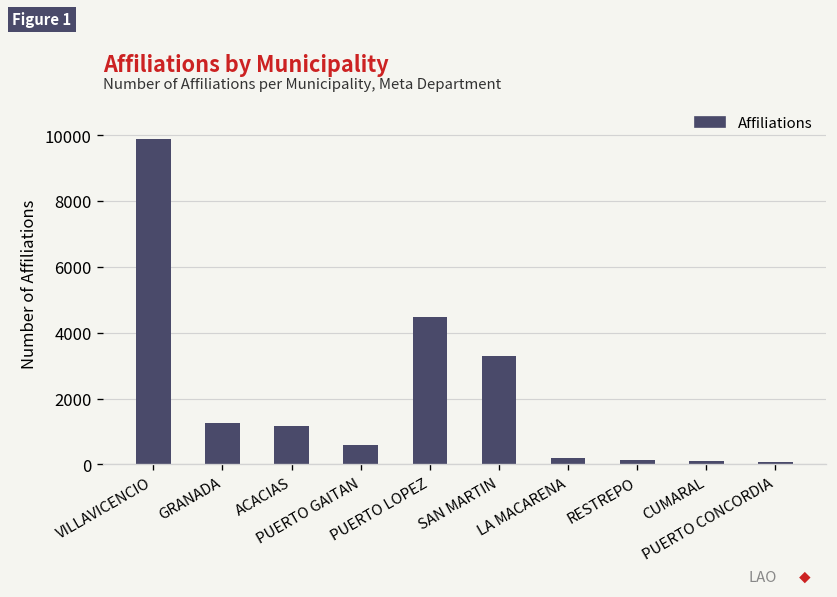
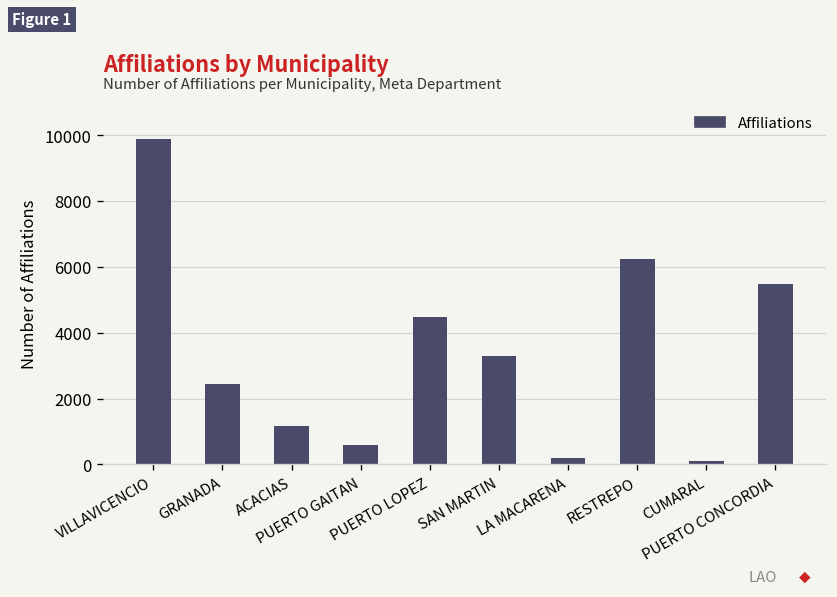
GRANADA: 1300 -> 2400
RESTREPO: 100 -> 6200
PUERTO CONCORDIA: 100 -> 5500
